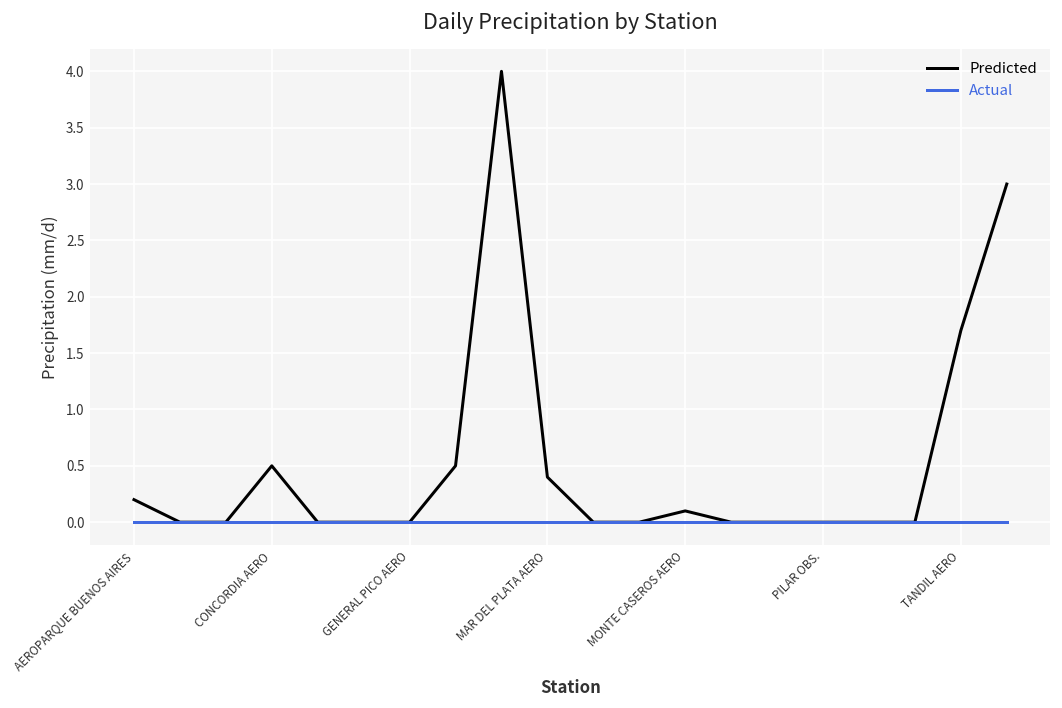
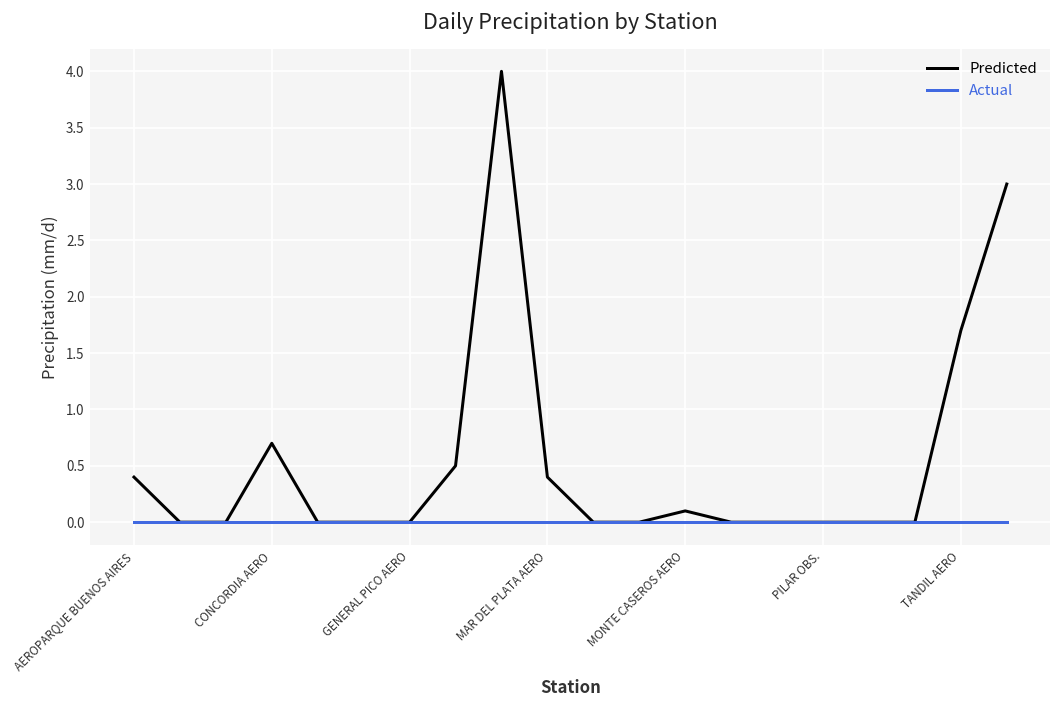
Predicted, AEROPARQUE BUENOS AIRES: 0.2 -> 0.4
Predicted, CONCORDIA AERO: 0.5 -> 0.7
